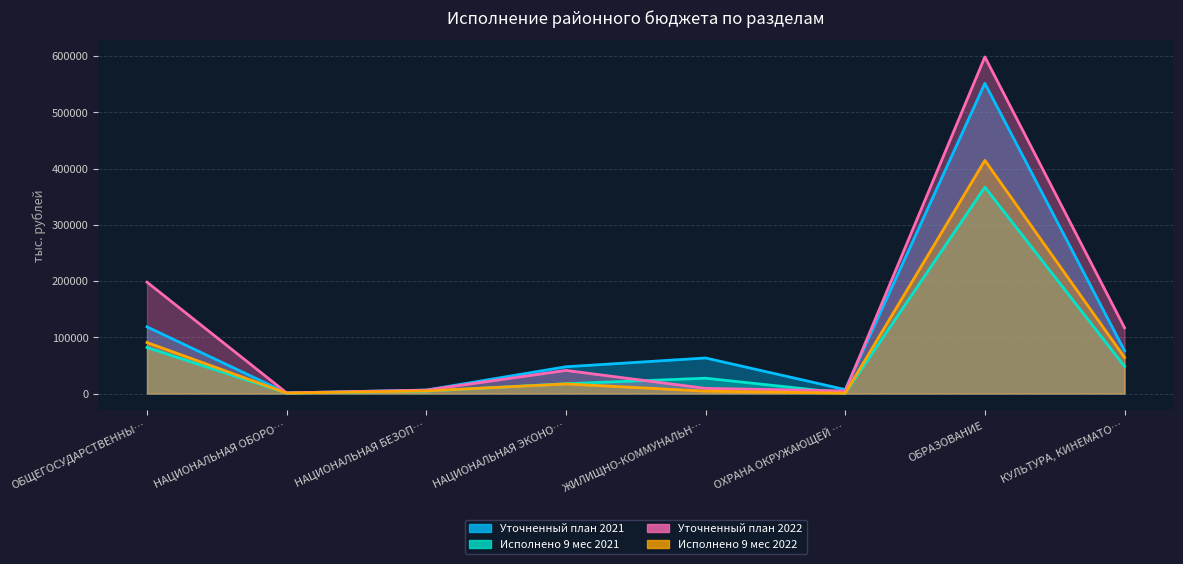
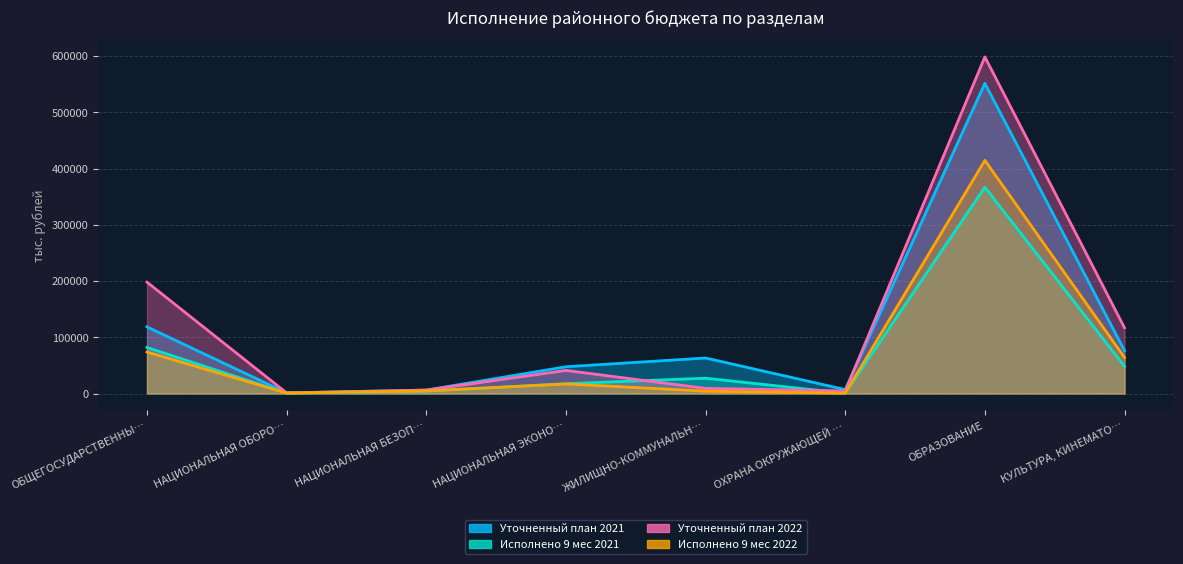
Исполнено 9 мес 2022, ОБЩЕГОСУДАРСТВЕННЫ…: 90000 -> 70000
